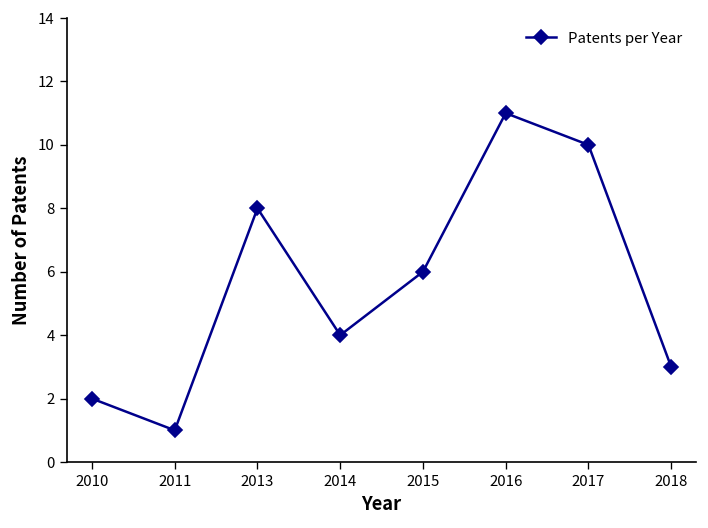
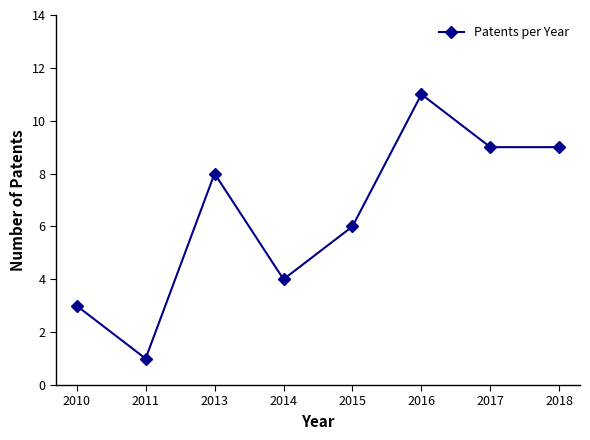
2010: 2 -> 3
2017: 10 -> 9
2018: 3 -> 9
